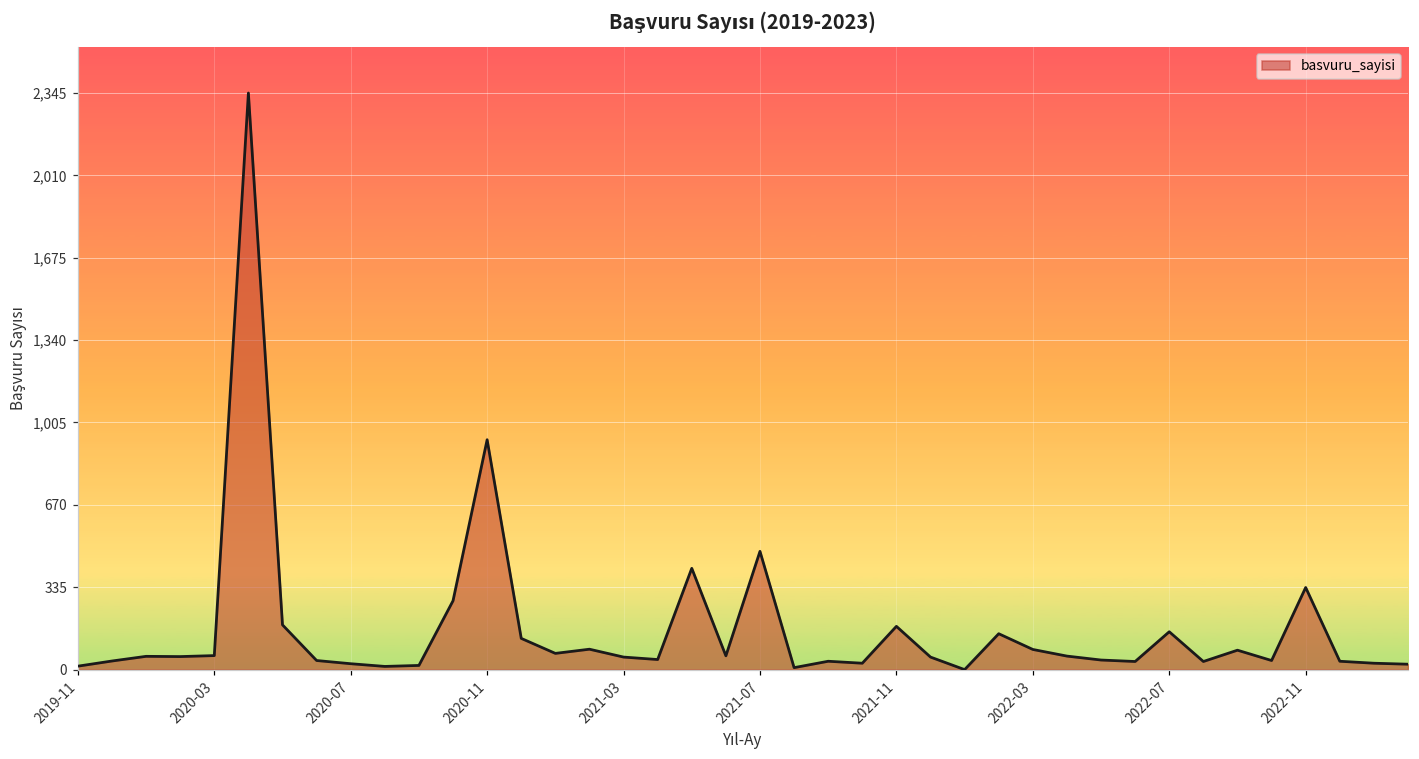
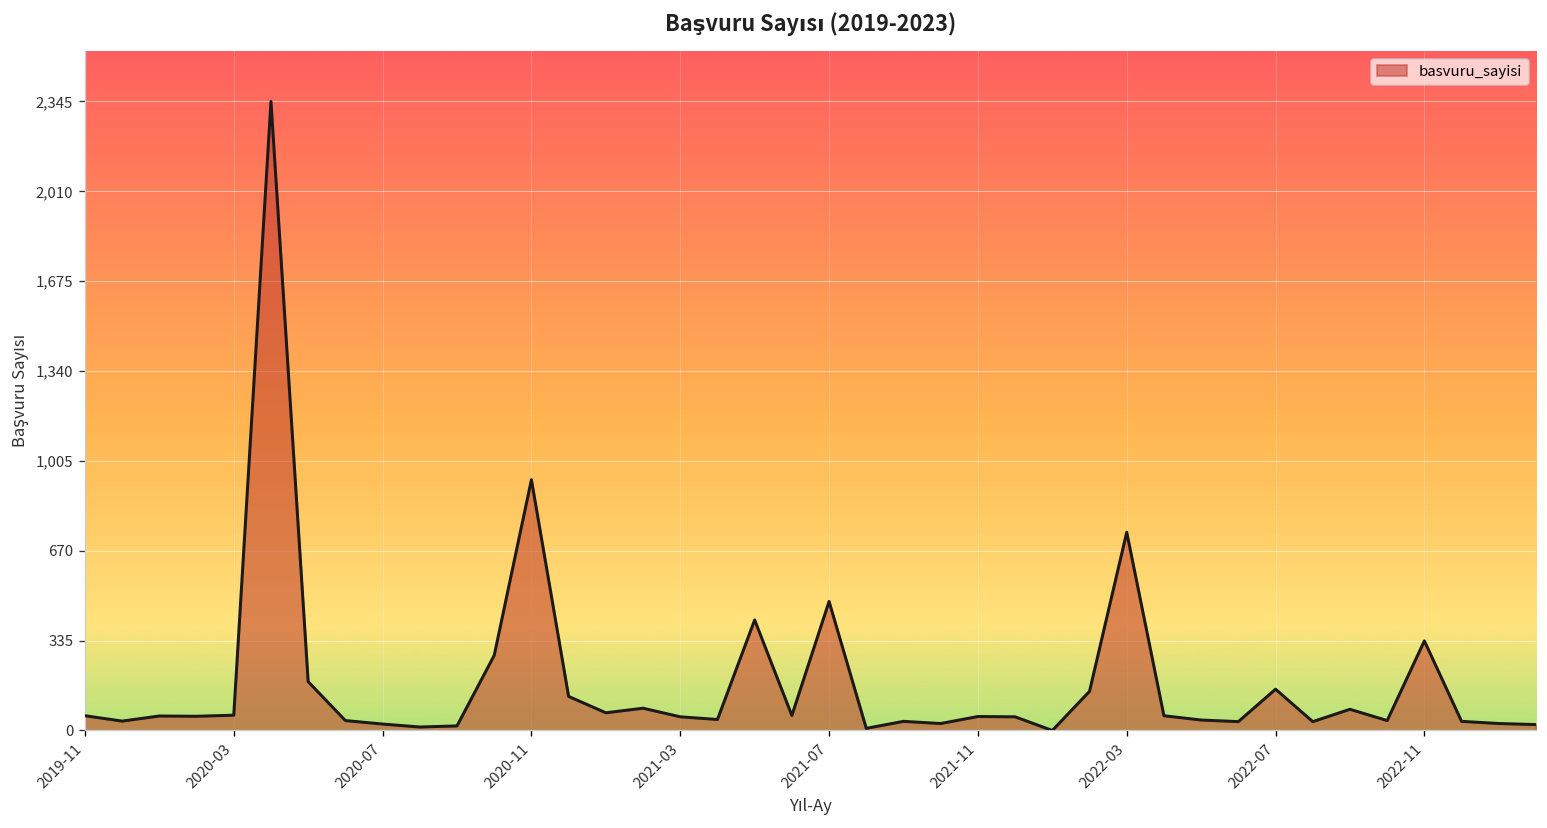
2019-11: 10 -> 60
2021-11: 180 -> 50
2022-03: 80 -> 740
